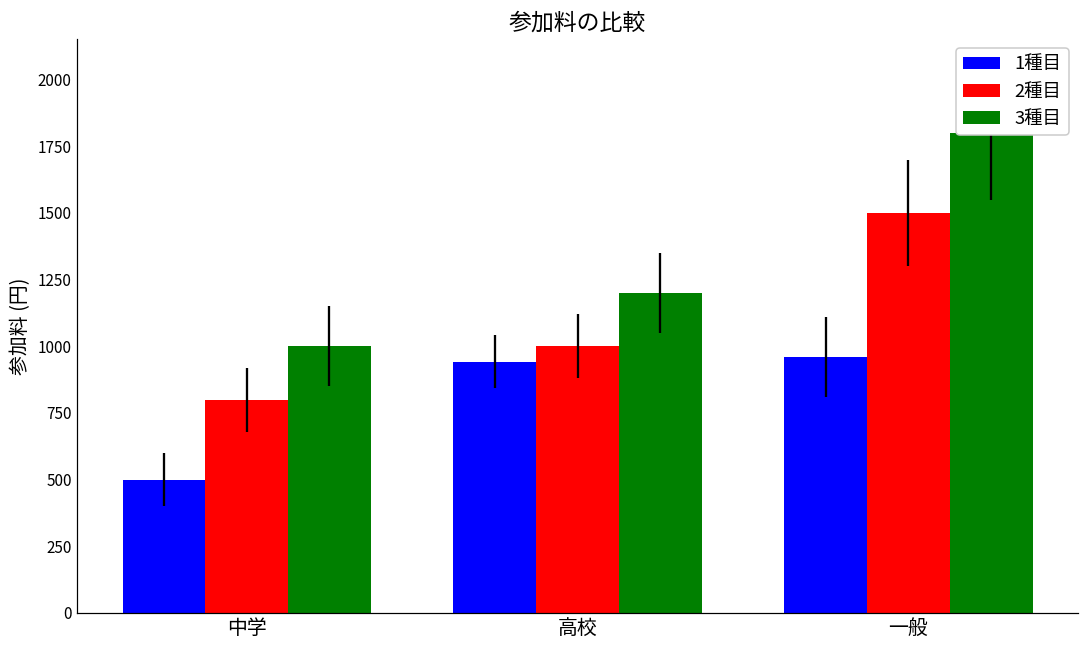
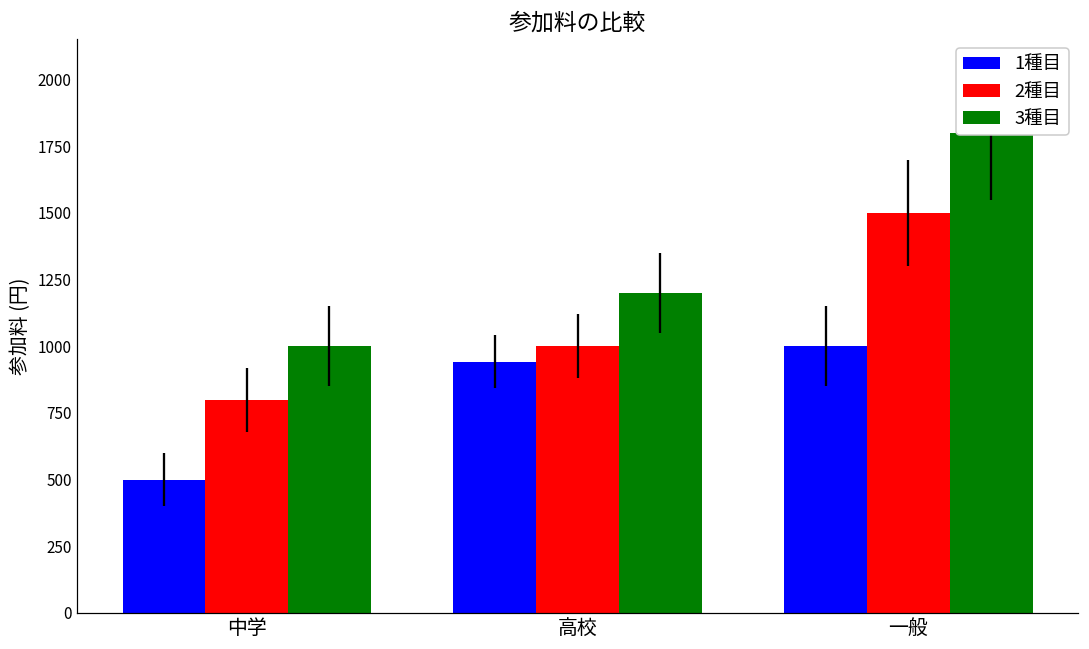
1種目, 一般: 960 -> 1000
